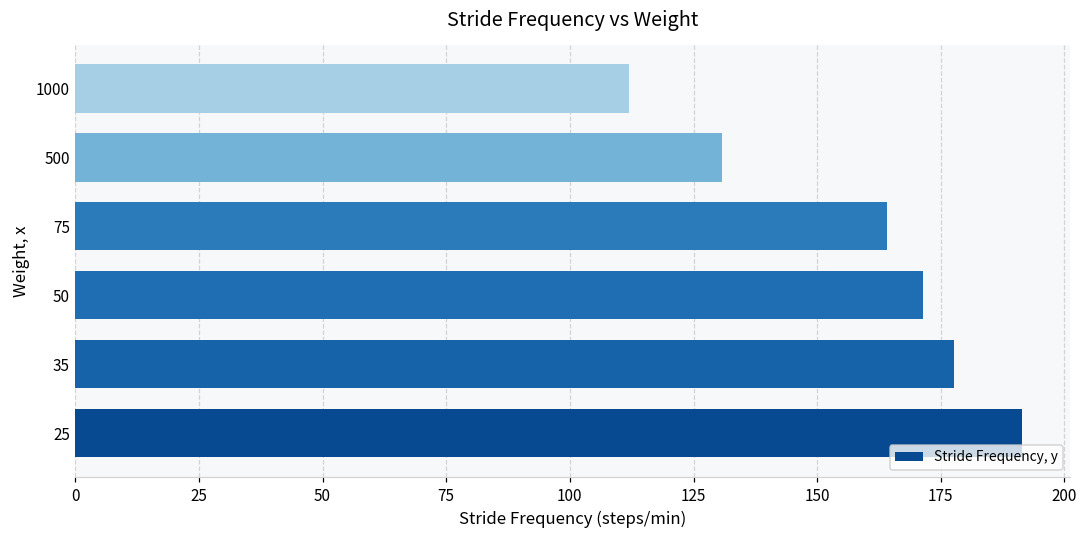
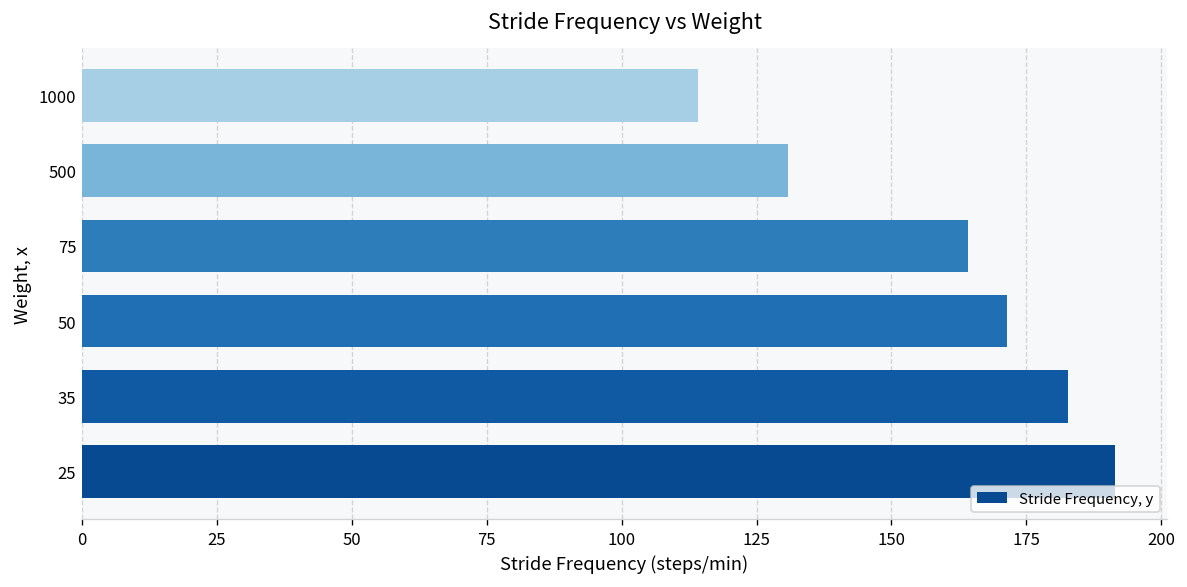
1000: 112 -> 114
35: 178 -> 183
